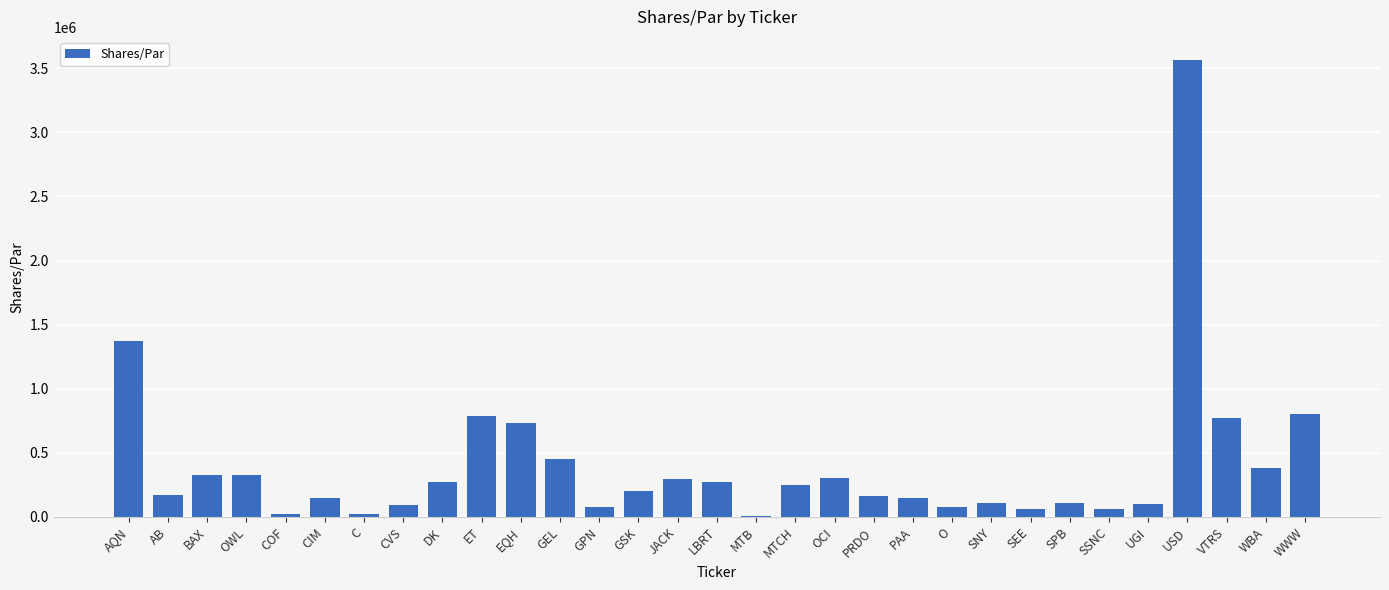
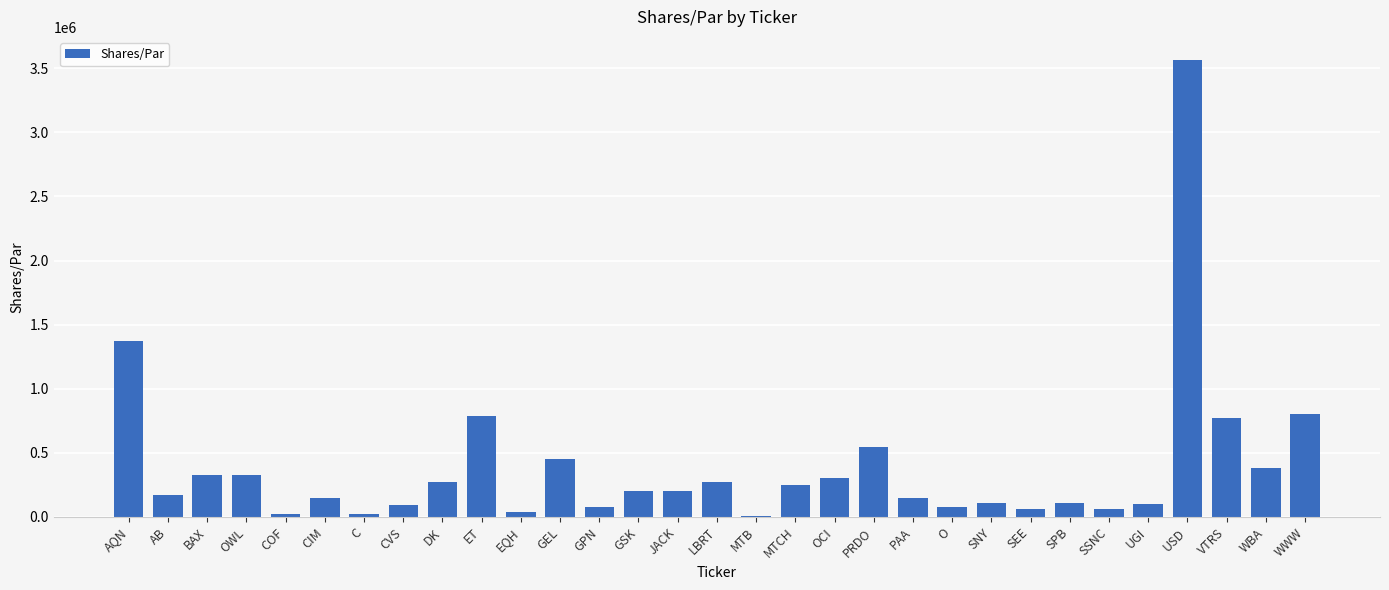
EQH: 730000 -> 40000
JACK: 300000 -> 200000
PRDO: 160000 -> 550000
